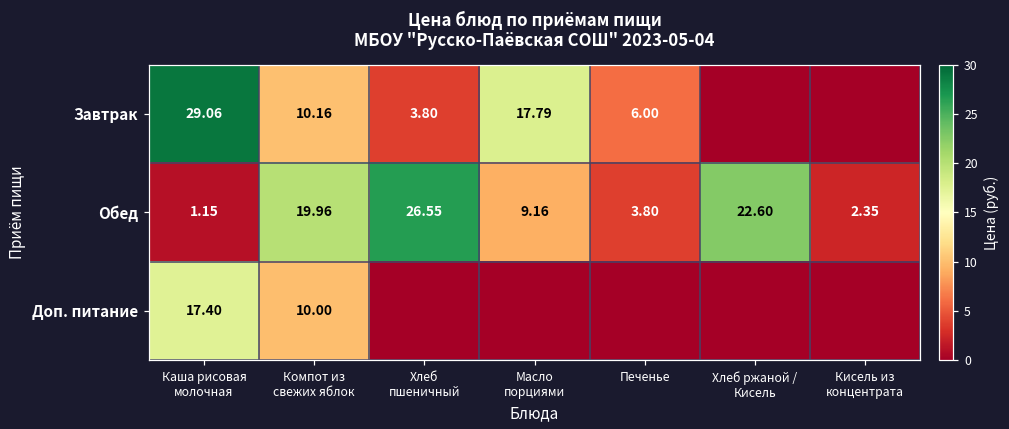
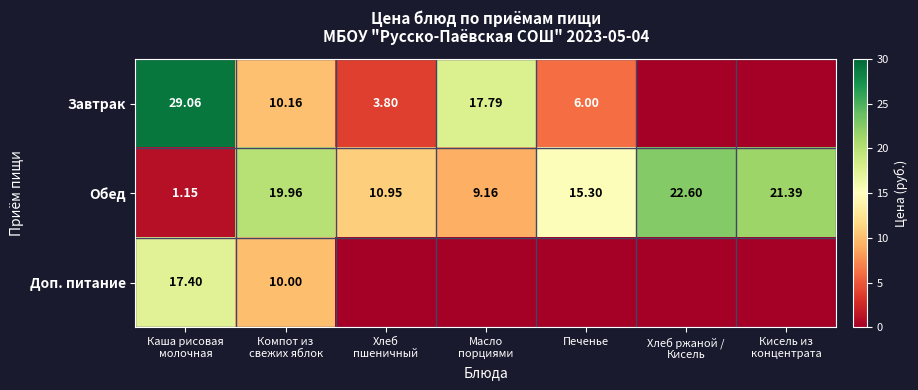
Обед, Хлеб пшеничный: 26.55 -> 10.95
Обед, Печенье: 3.80 -> 15.30
Обед, Кисель из концентрата: 2.35 -> 21.39
